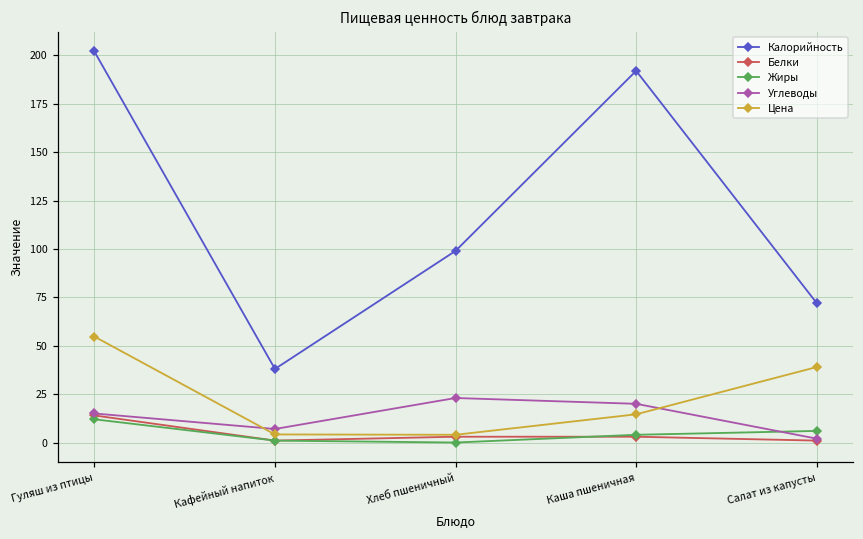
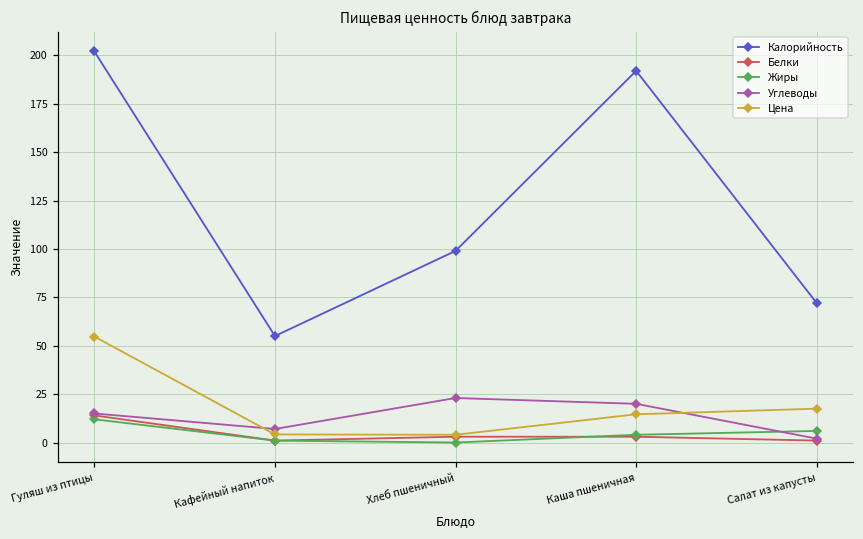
Калорийность, Кафейный напиток: 38 -> 55
Цена, Салат из капусты: 39 -> 18
